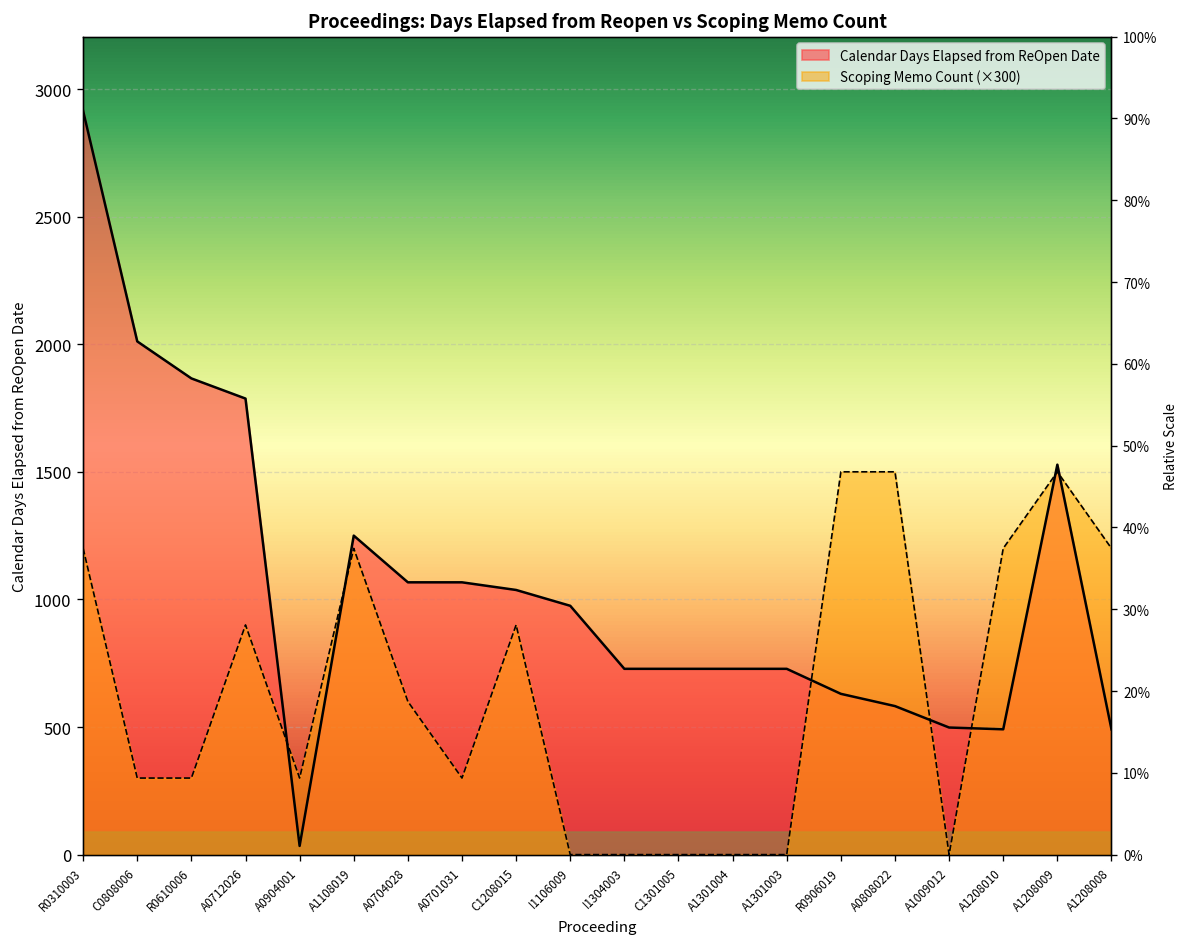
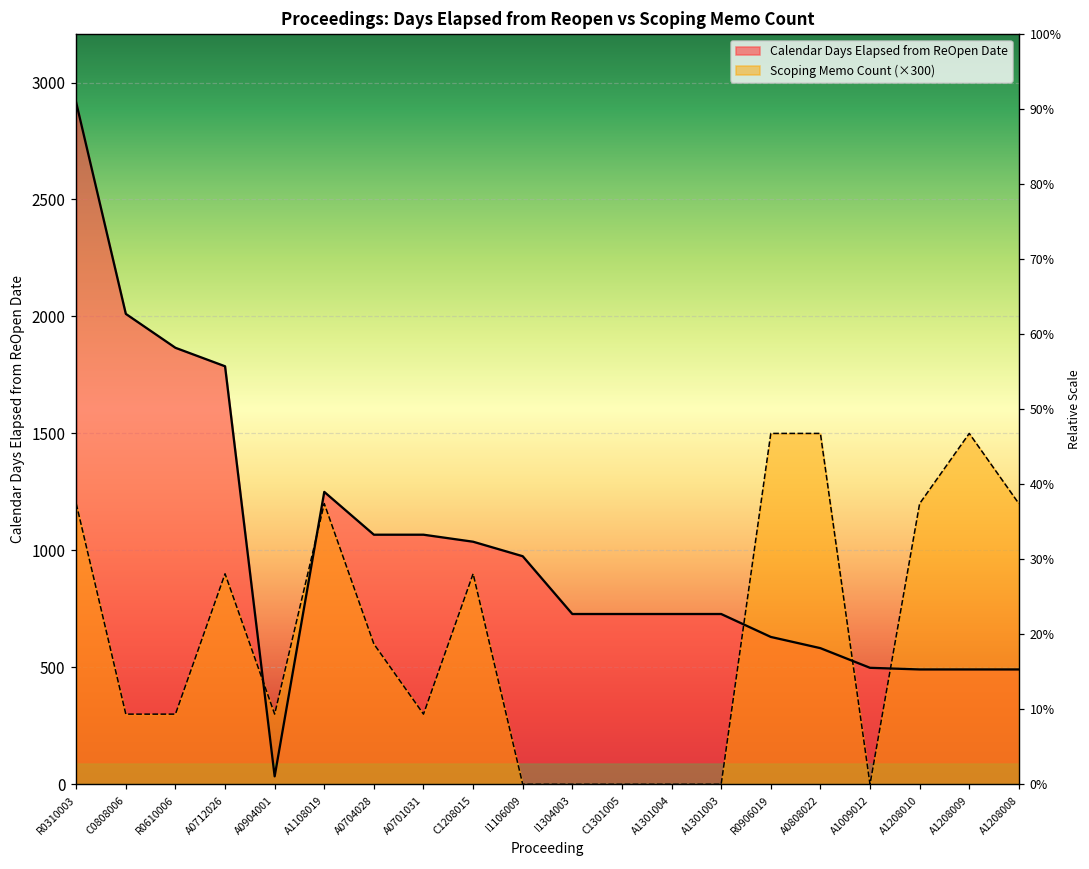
Calendar Days Elapsed from ReOpen Date, A1208009: 1530 -> 490
